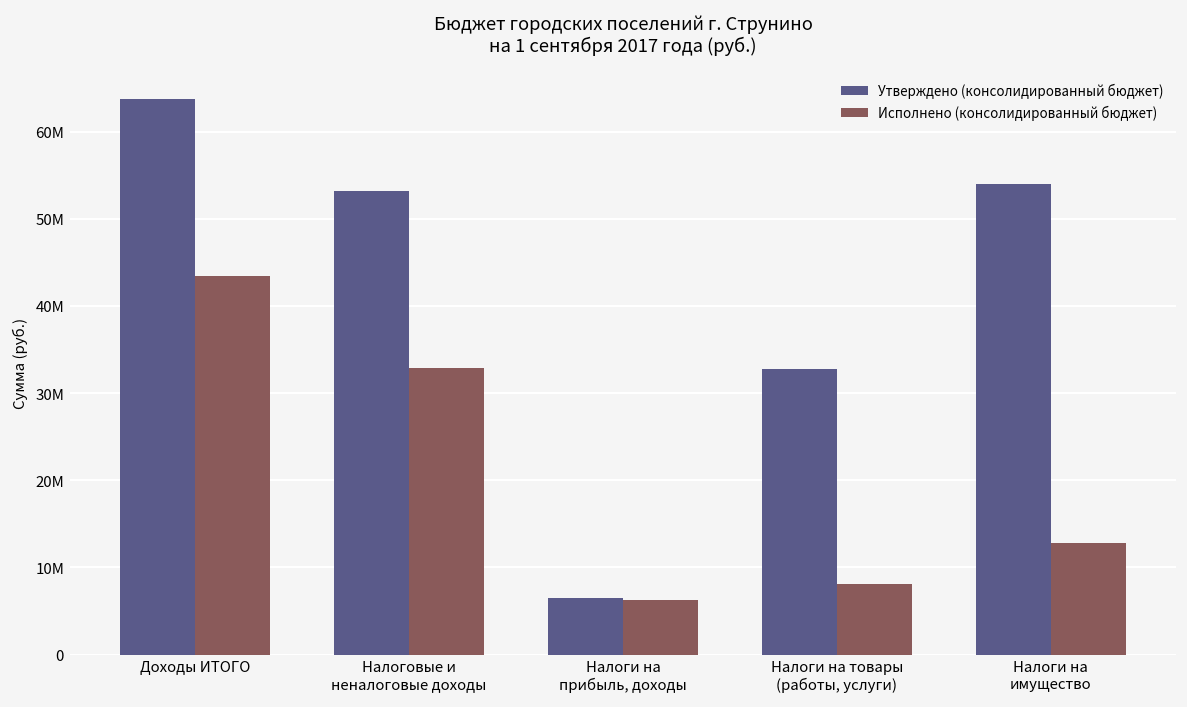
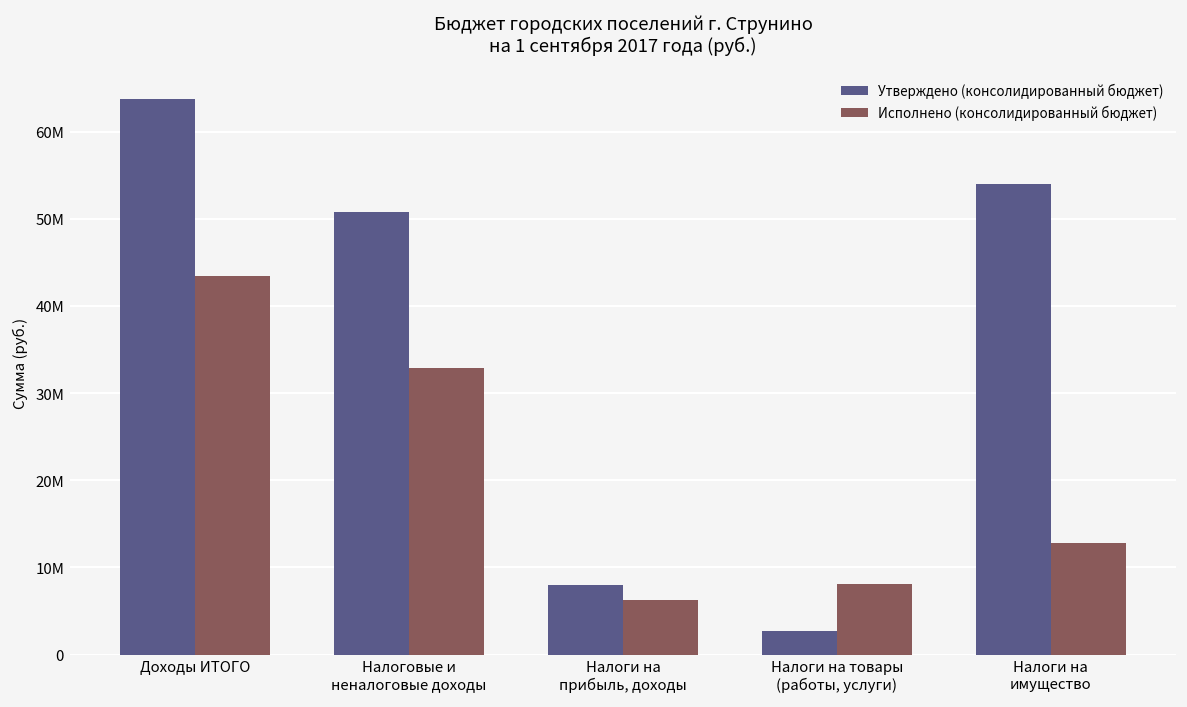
Утверждено (консолидированный бюджет), Налоговые и неналоговые доходы: 53000000 -> 51000000
Утверждено (консолидированный бюджет), Налоги на прибыль, доходы: 6000000 -> 8000000
Утверждено (консолидированный бюджет), Налоги на товары (работы, услуги): 33000000 -> 3000000
